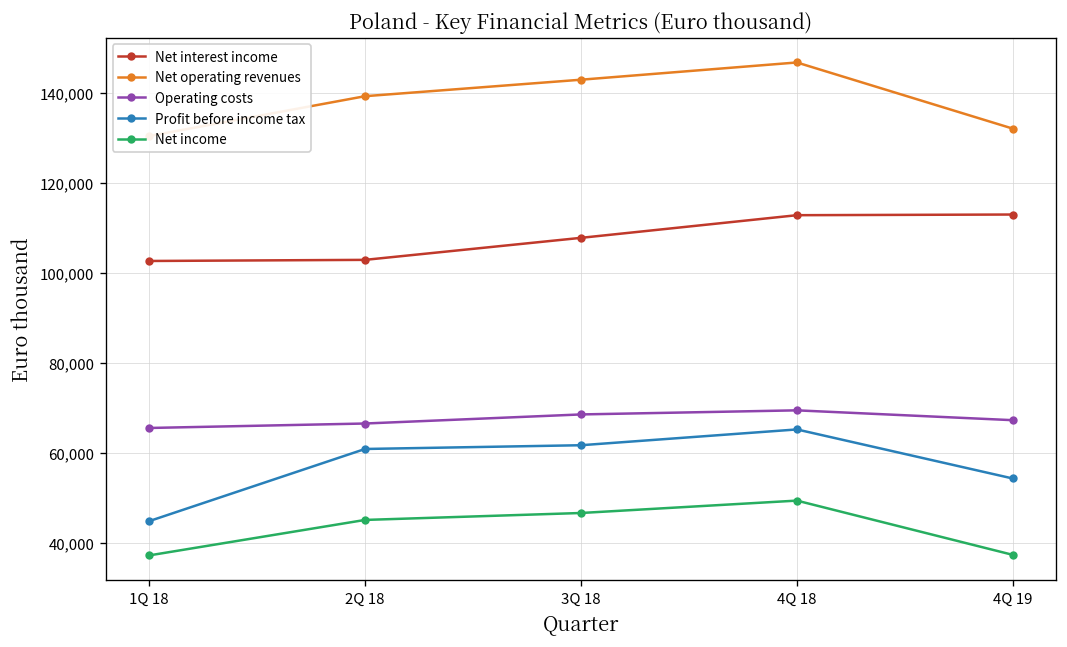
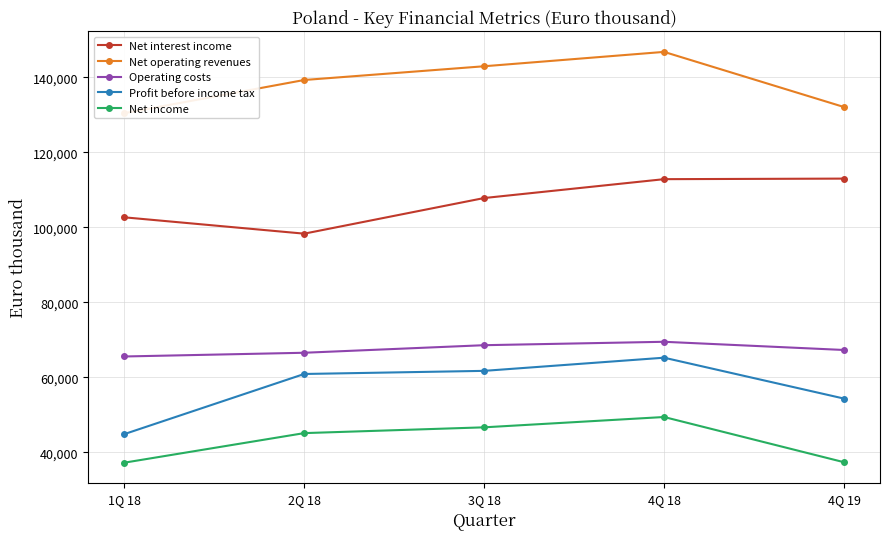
Net interest income, 2Q 18: 103,000 -> 98,000
